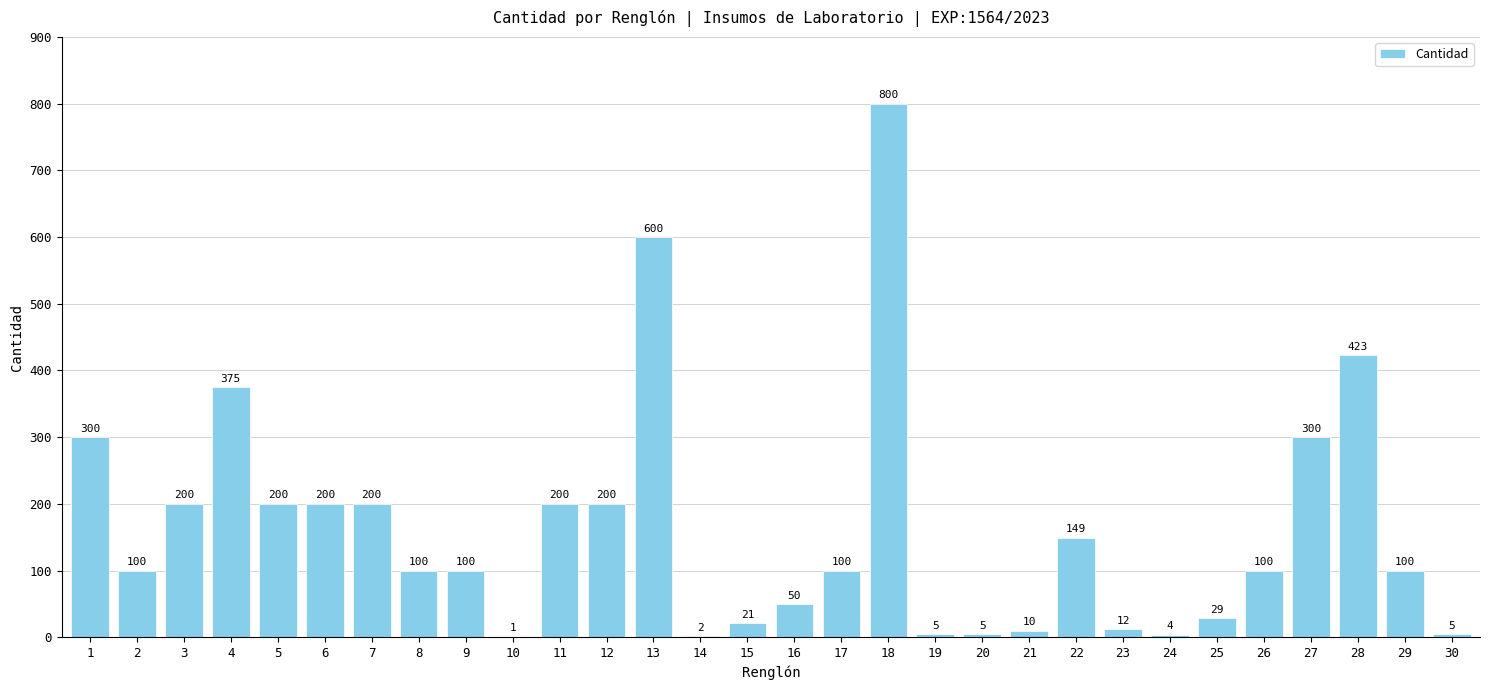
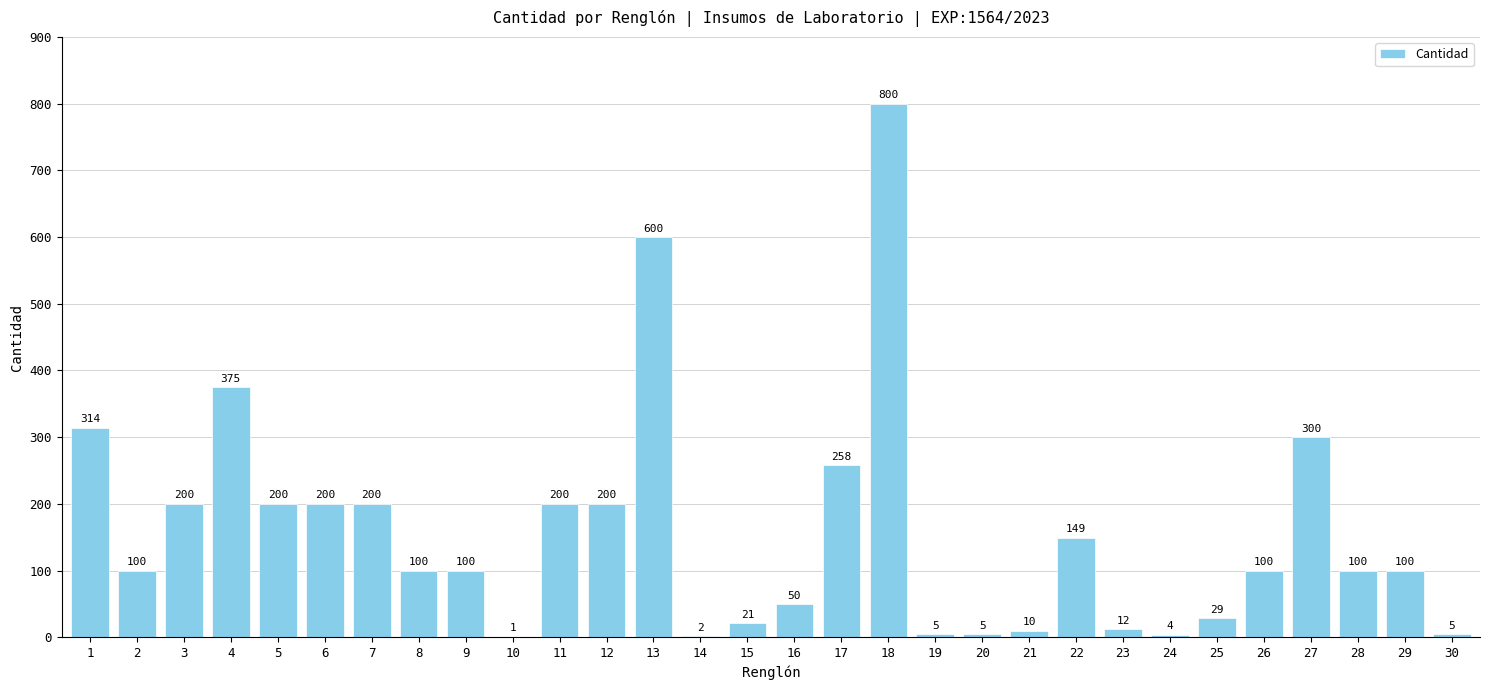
1: 300 -> 314
17: 100 -> 258
28: 423 -> 100
